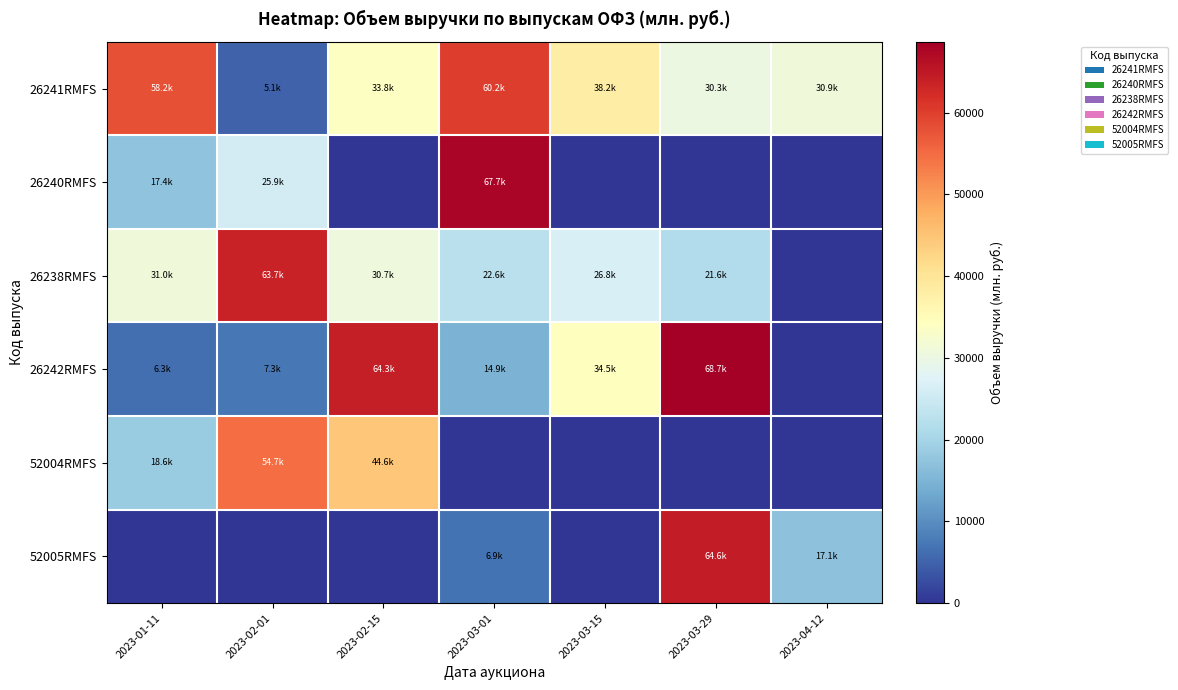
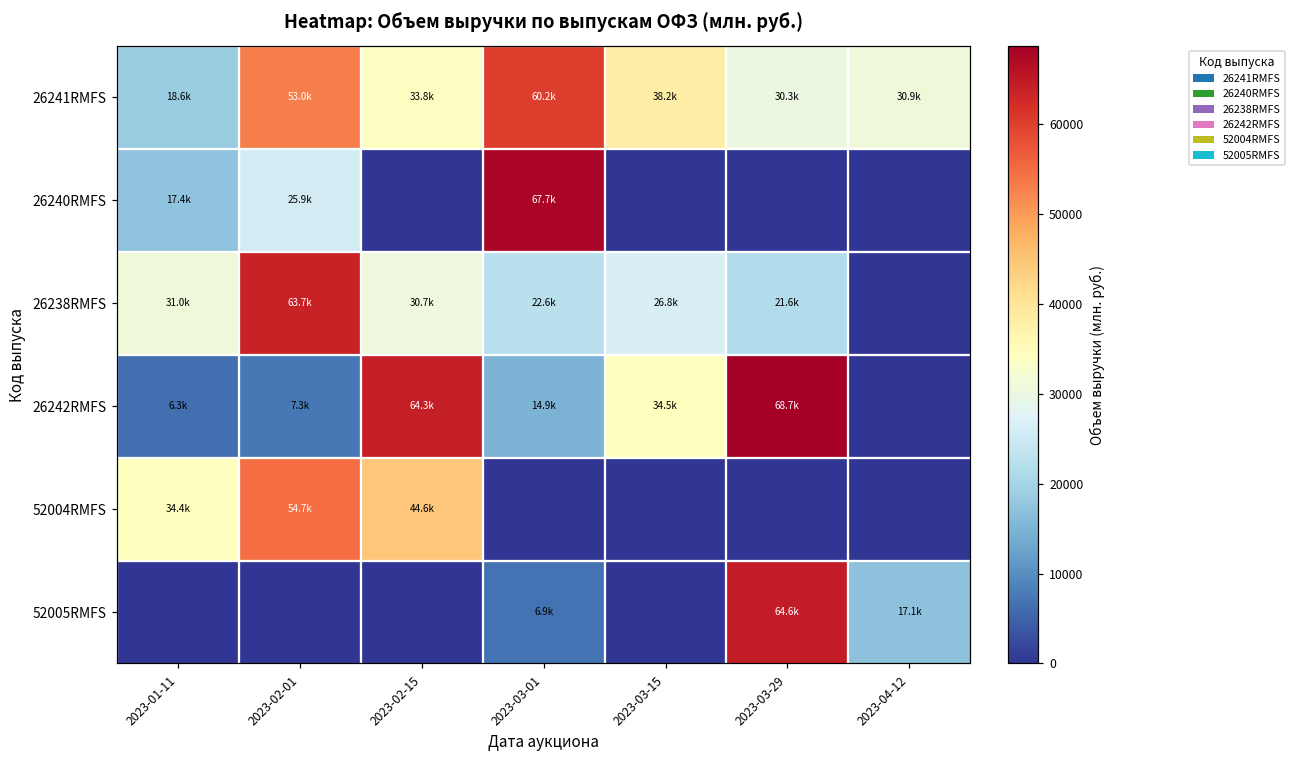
26241RMFS, 2023-01-11: 58.2k -> 18.6k
26241RMFS, 2023-02-01: 5.1k -> 53.0k
52004RMFS, 2023-01-11: 18.6k -> 34.4k
